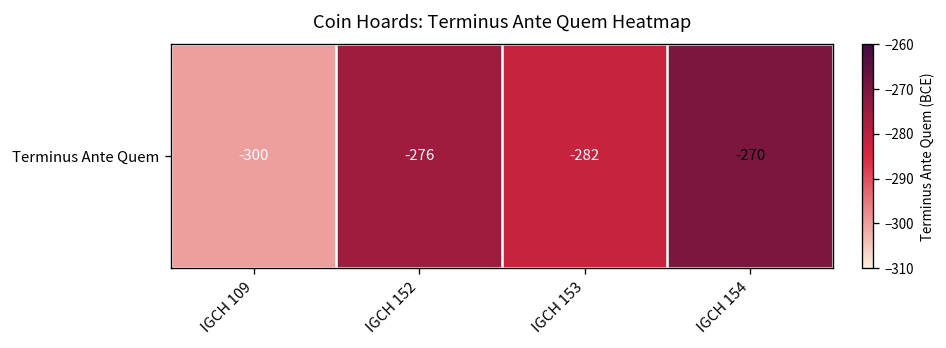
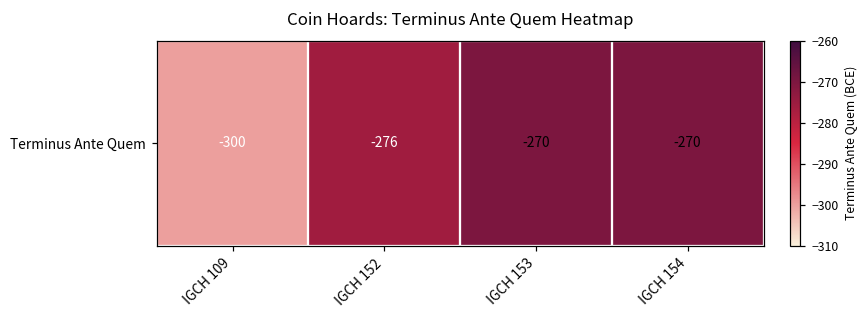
Terminus Ante Quem, IGCH 153: -282 -> -270
